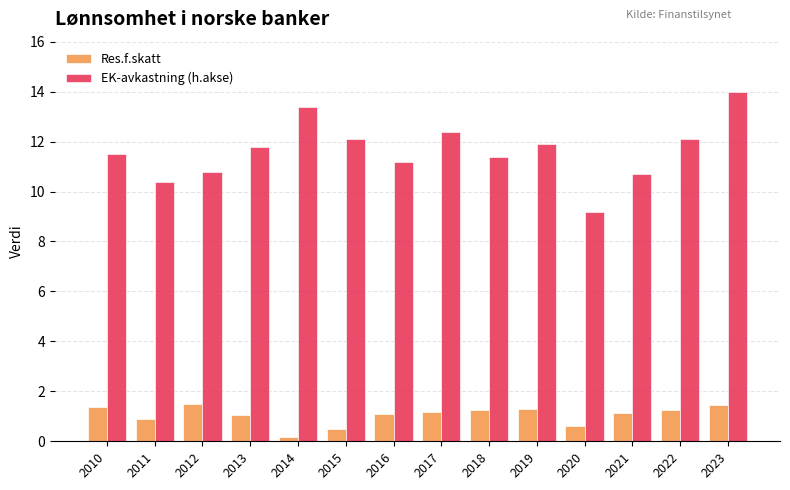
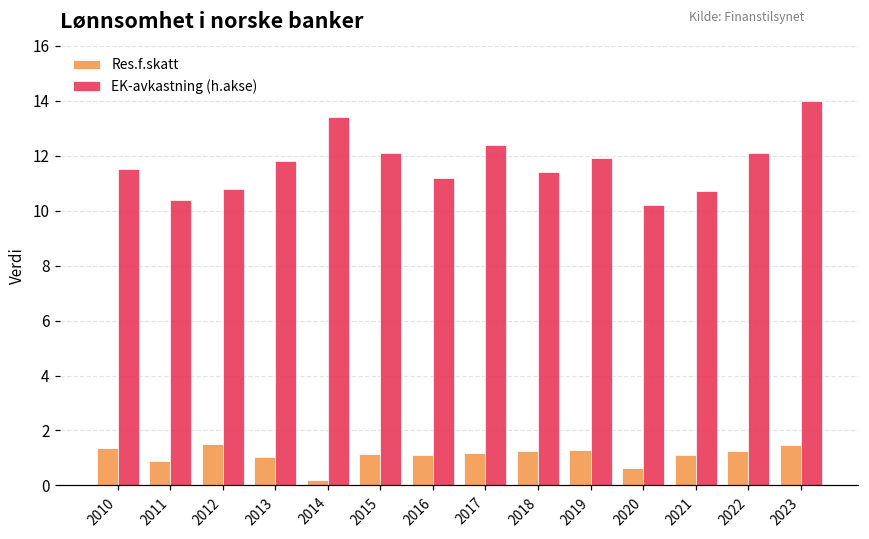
Res.f.skatt, 2015: 0.5 -> 1.2
EK-avkastning (h.akse), 2020: 9.2 -> 10.2
